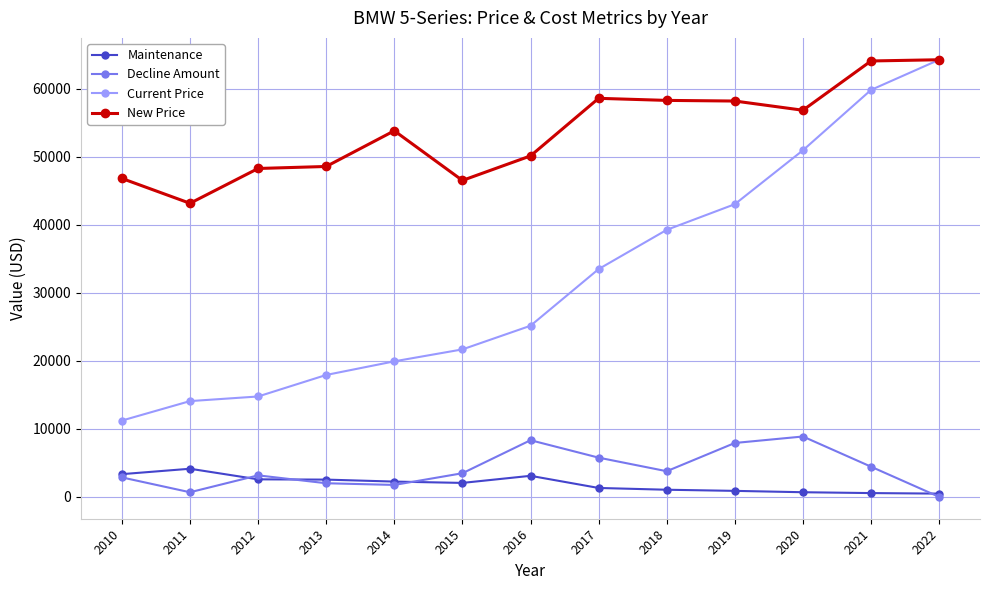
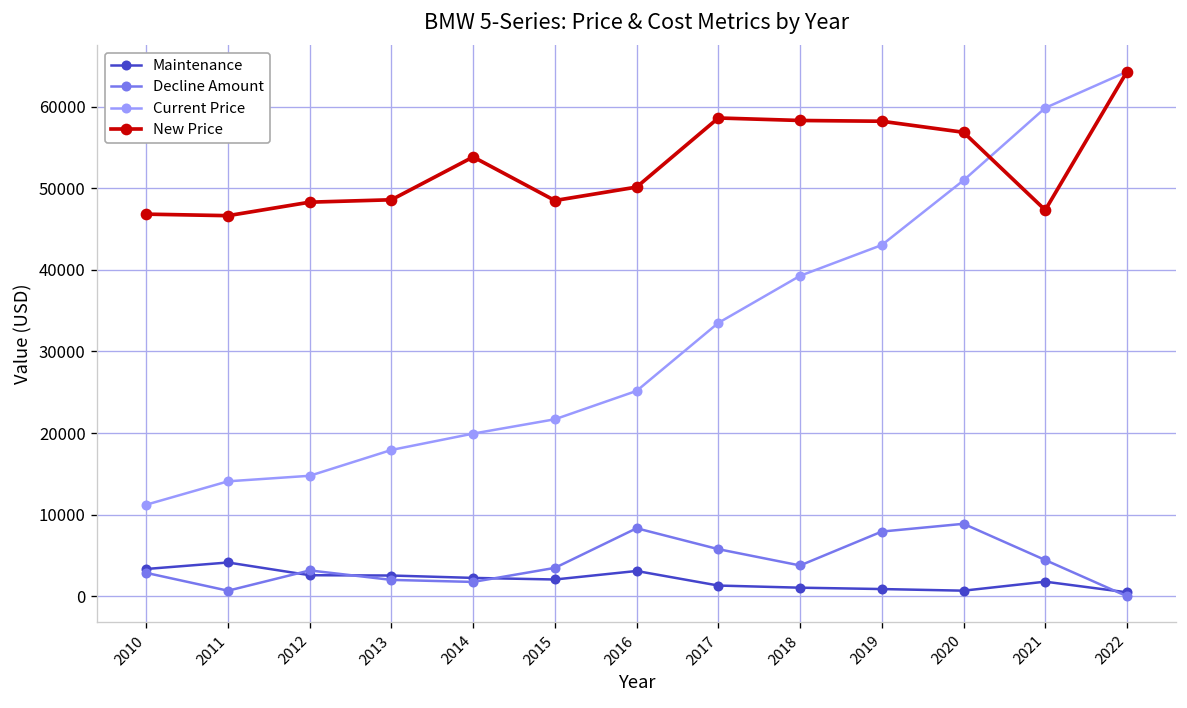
New Price, 2011: 43000 -> 47000
New Price, 2015: 47000 -> 48000
Maintenance, 2021: 1000 -> 2000
New Price, 2021: 64000 -> 47000
